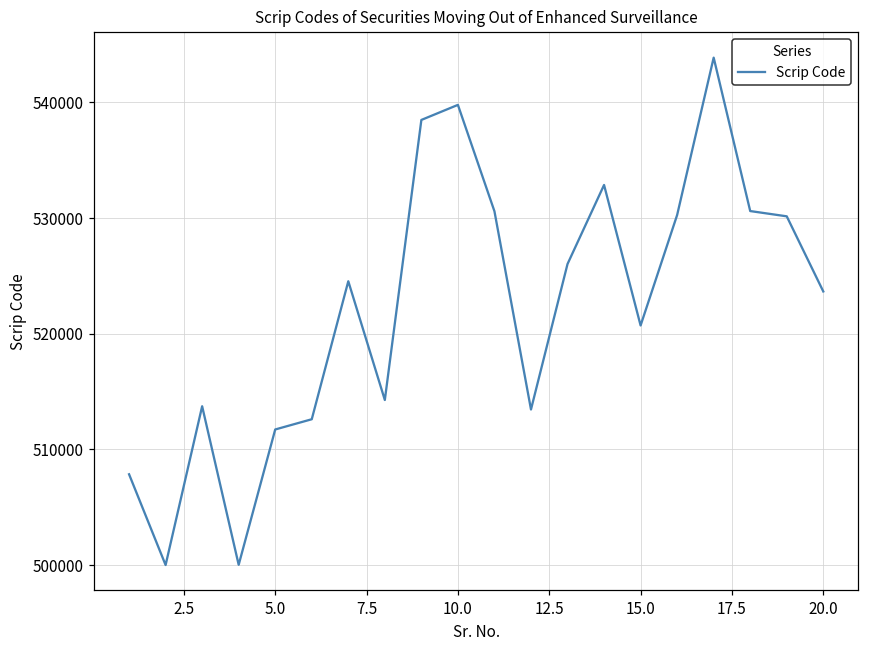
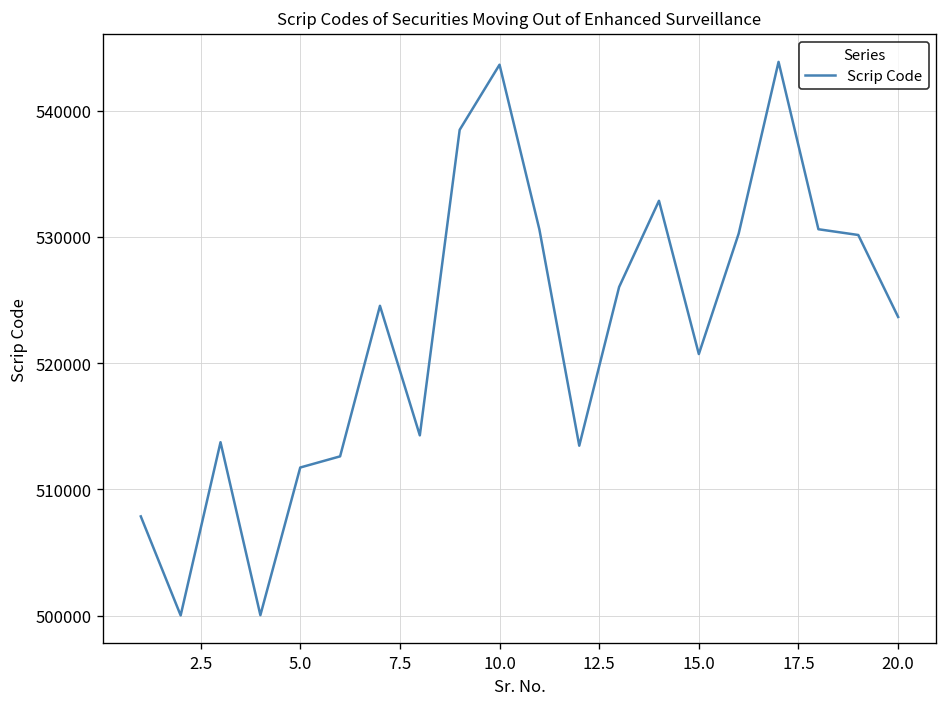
10.0: 539800 -> 543600
